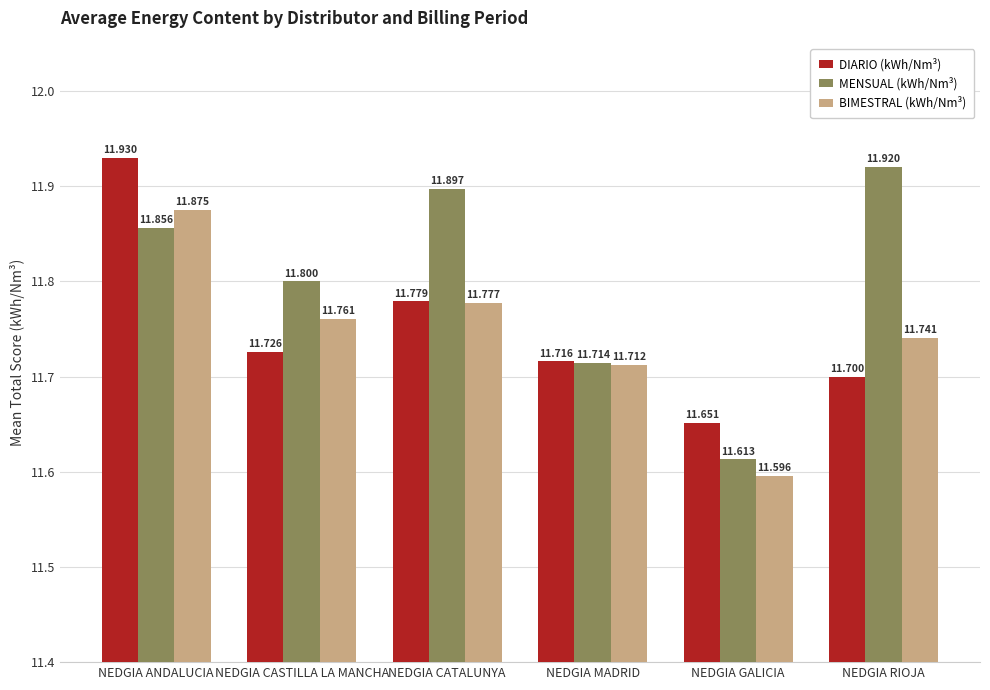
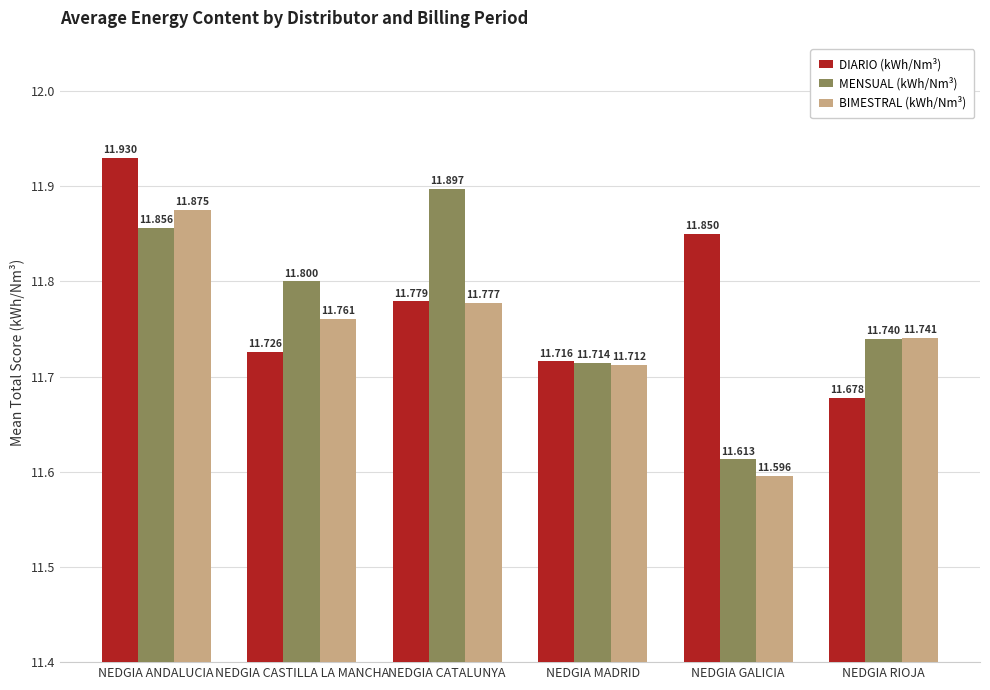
DIARIO (kWh/Nm³), NEDGIA GALICIA: 11.651 -> 11.850
DIARIO (kWh/Nm³), NEDGIA RIOJA: 11.700 -> 11.678
MENSUAL (kWh/Nm³), NEDGIA RIOJA: 11.920 -> 11.740
